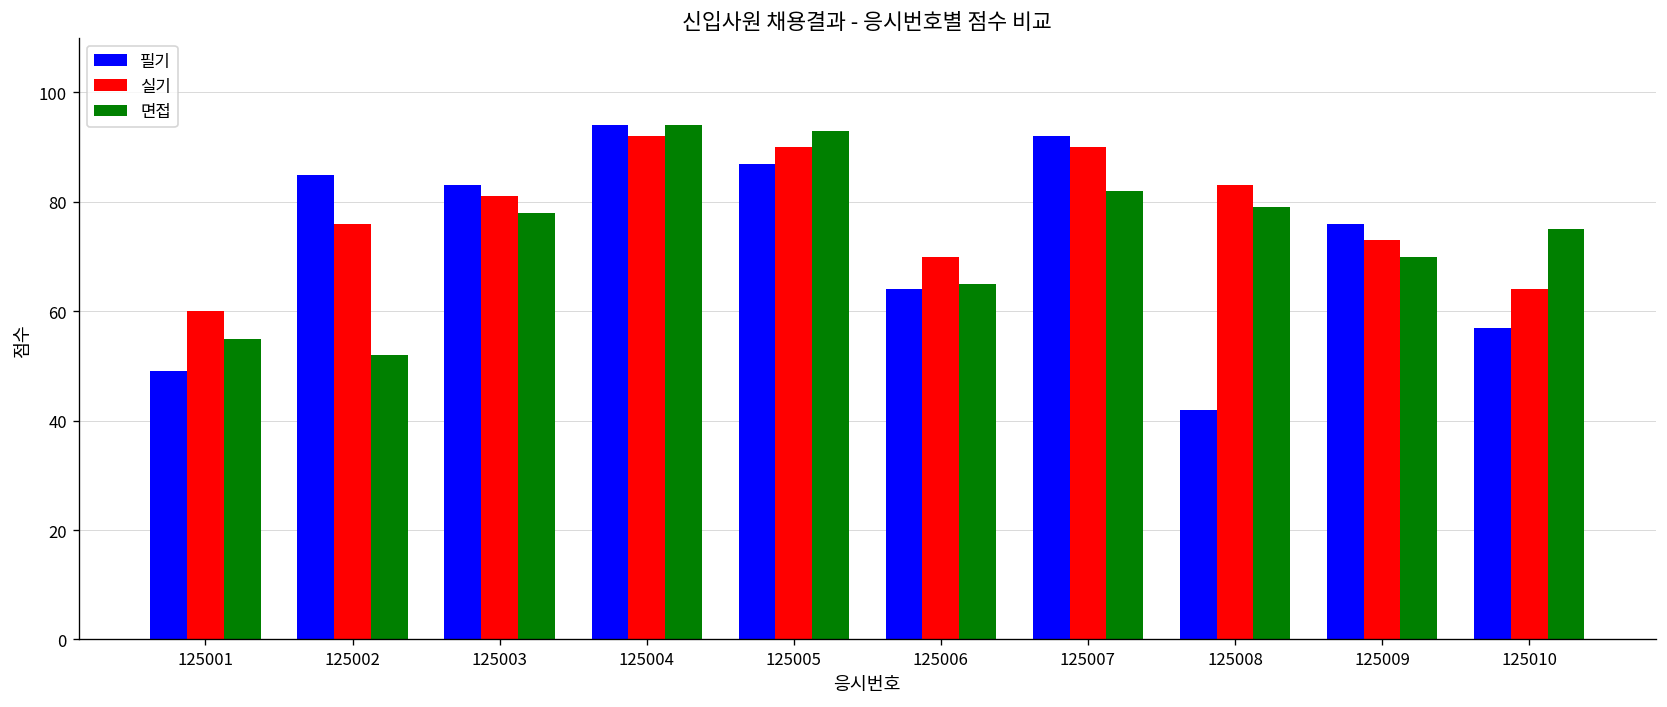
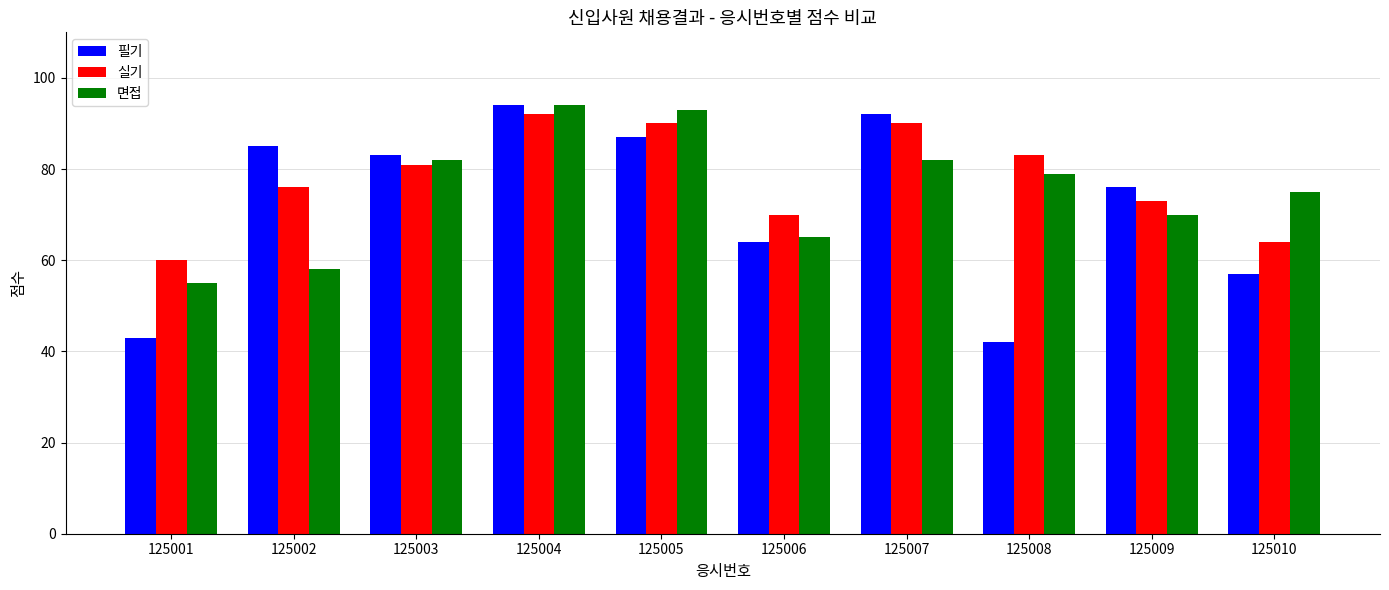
필기, 125001: 49 -> 43
면접, 125002: 52 -> 58
면접, 125003: 78 -> 82
